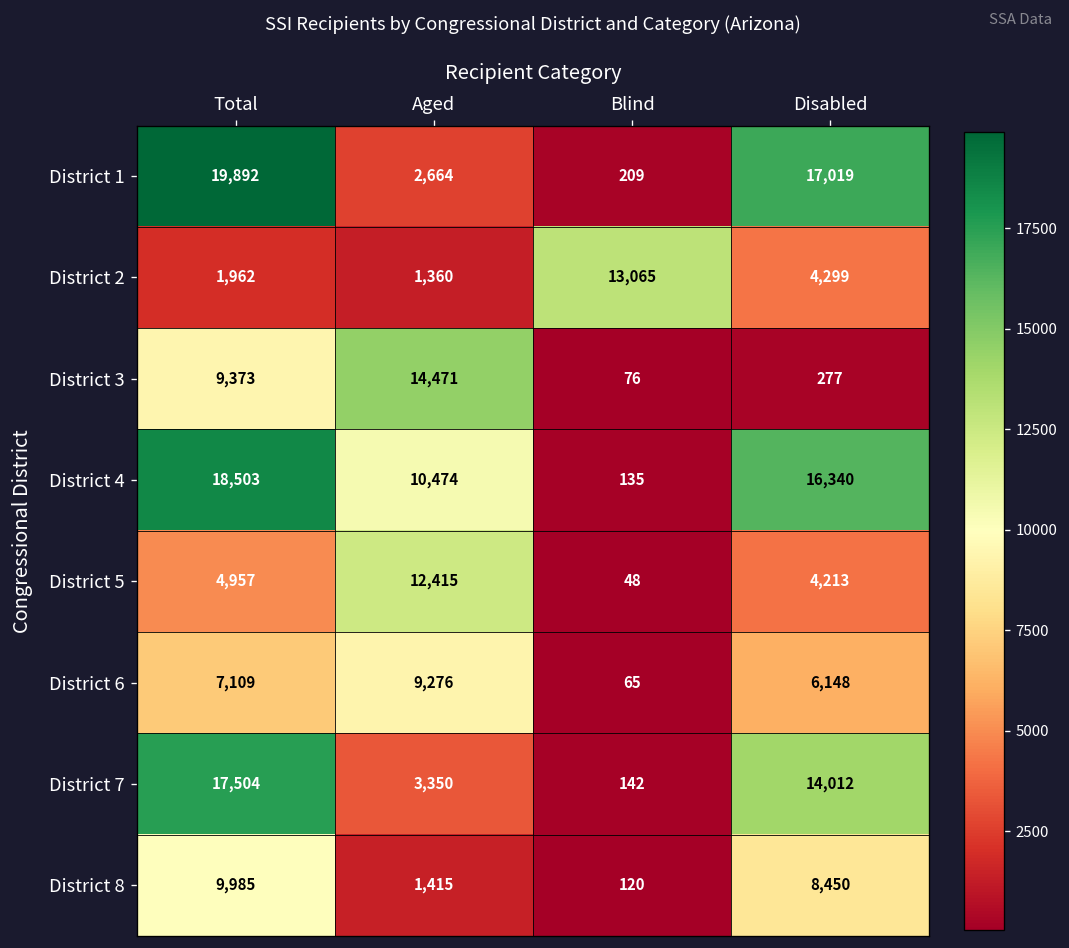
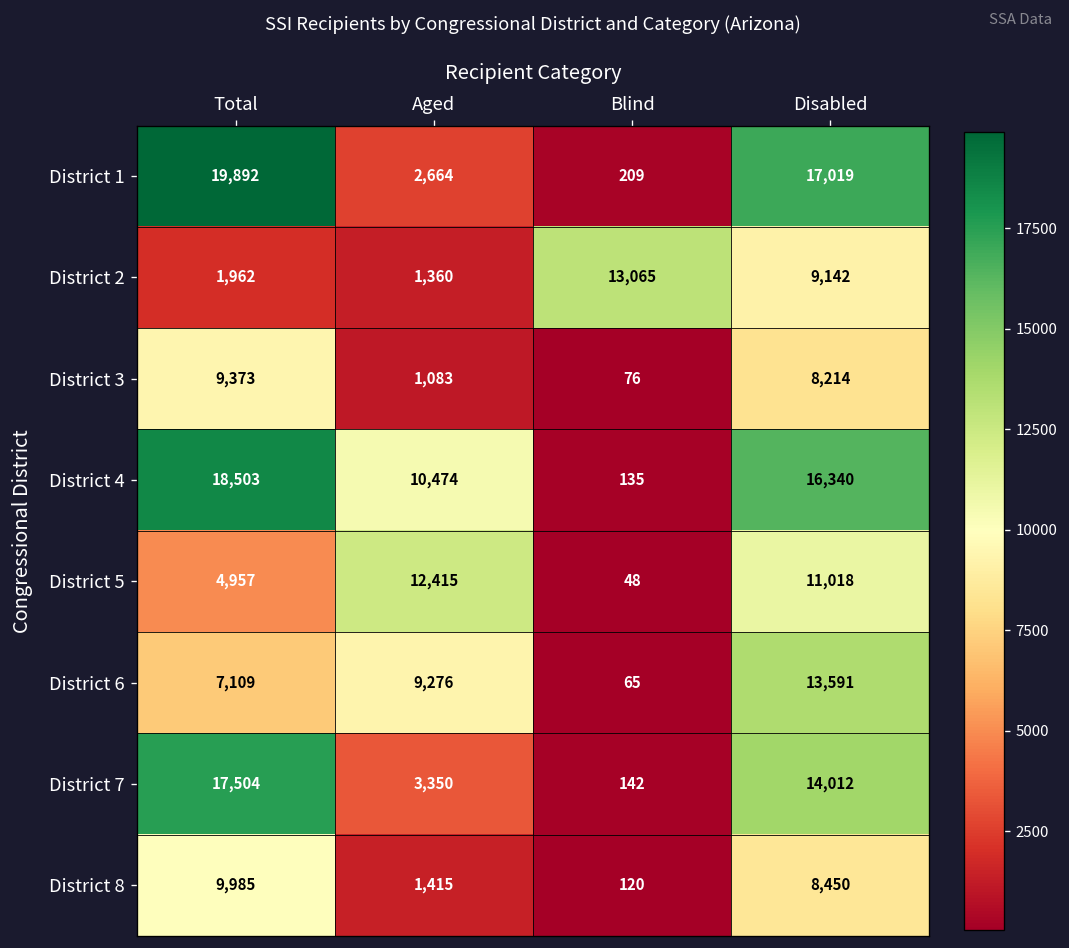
District 2, Disabled: 4,299 -> 9,142
District 3, Aged: 14,471 -> 1,083
District 3, Disabled: 277 -> 8,214
District 5, Disabled: 4,213 -> 11,018
District 6, Disabled: 6,148 -> 13,591
